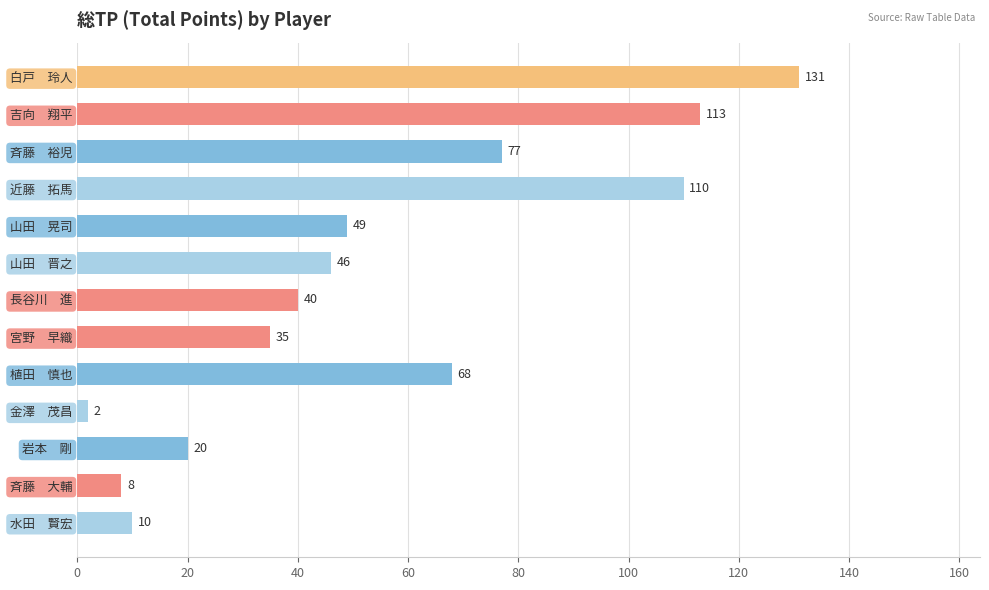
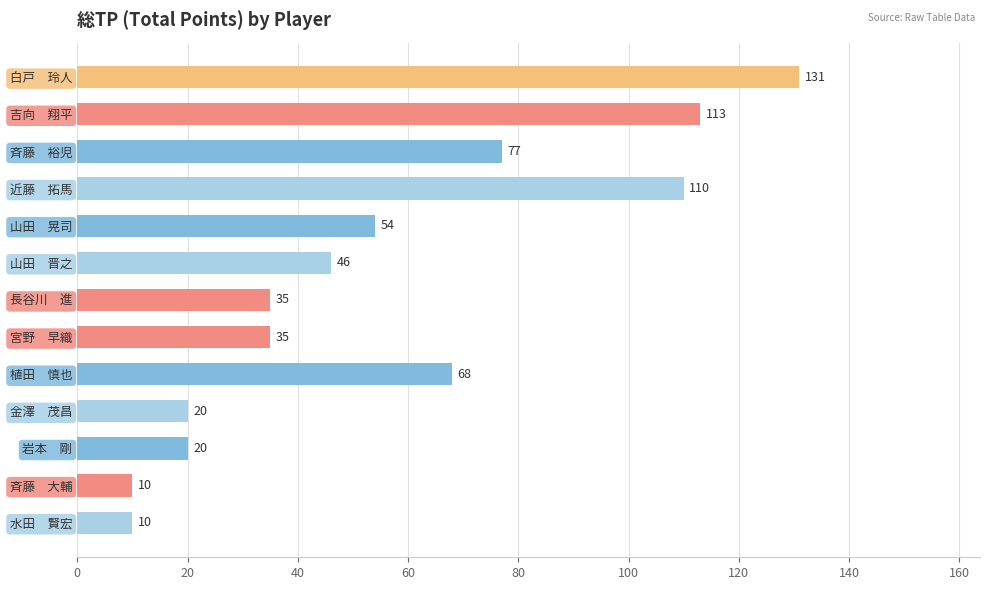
山田 晃司: 49 -> 54
長谷川 進: 40 -> 35
金澤 茂昌: 2 -> 20
斉藤 大輔: 8 -> 10
